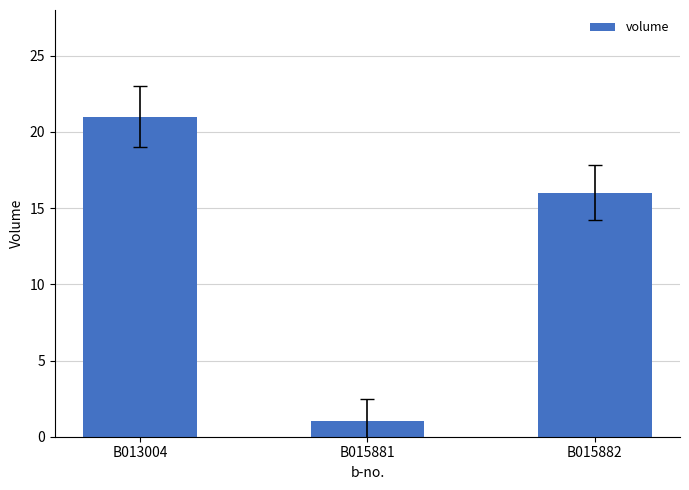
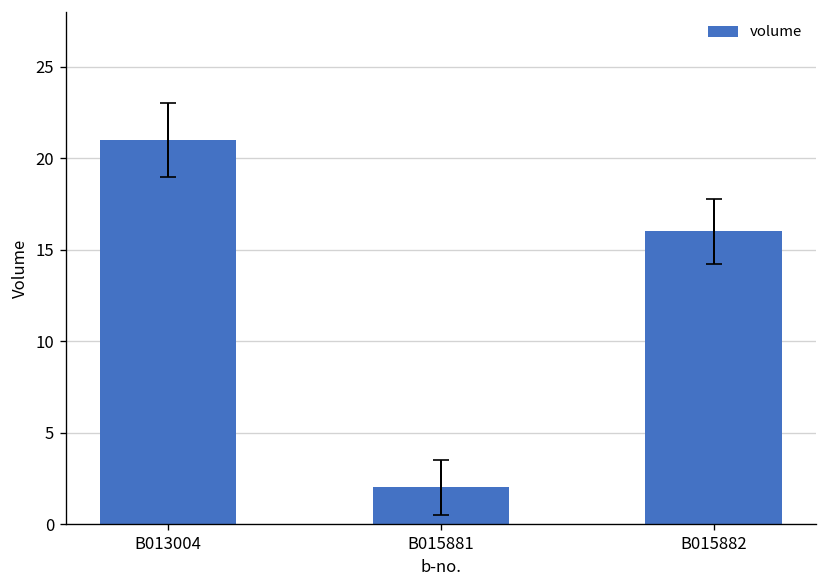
volume, B015881: 1 -> 2
